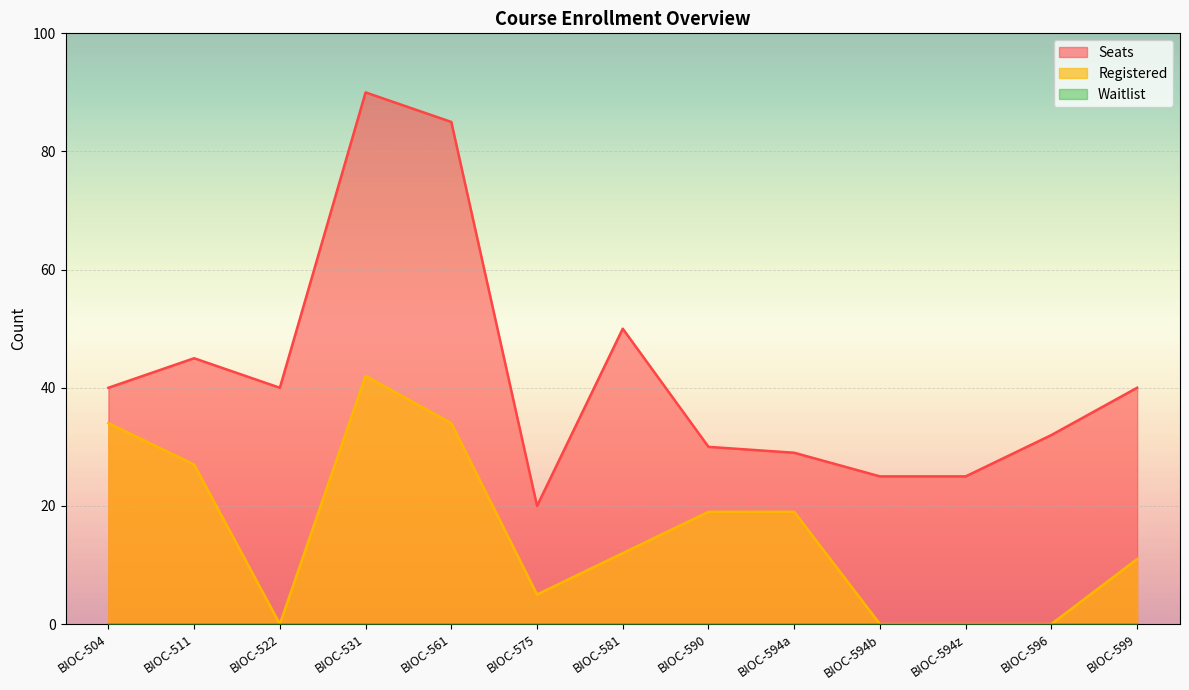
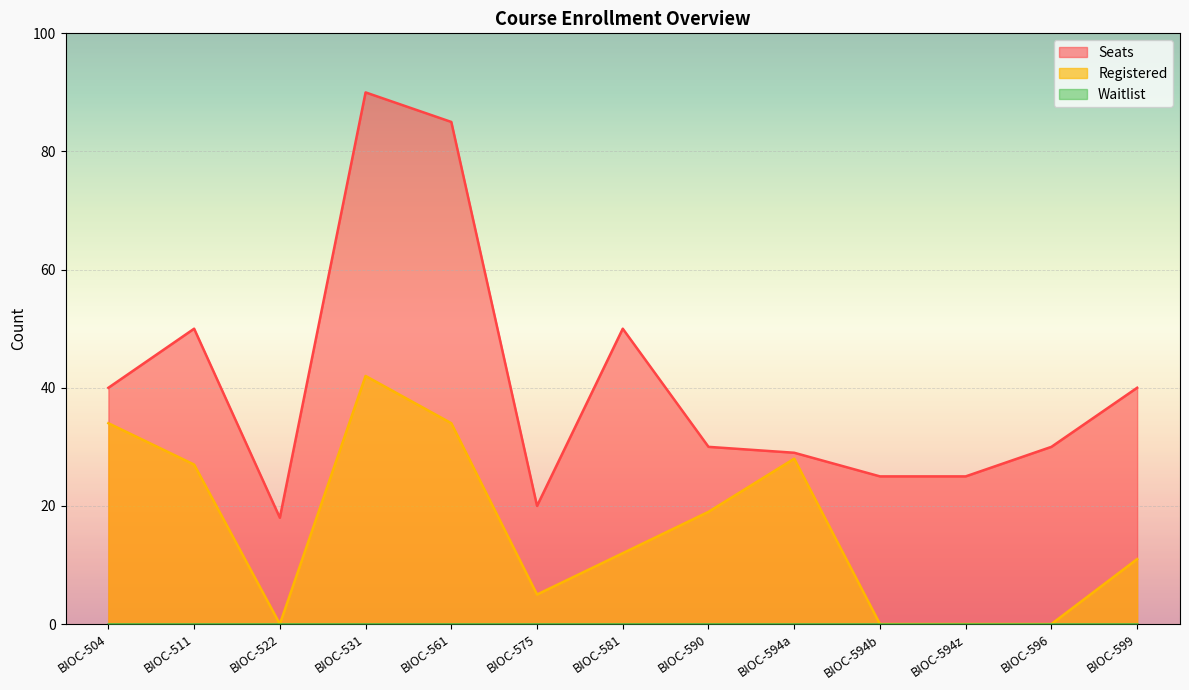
Seats, BIOC-511: 45 -> 50
Seats, BIOC-522: 40 -> 18
Registered, BIOC-594a: 19 -> 28
Seats, BIOC-596: 32 -> 30
